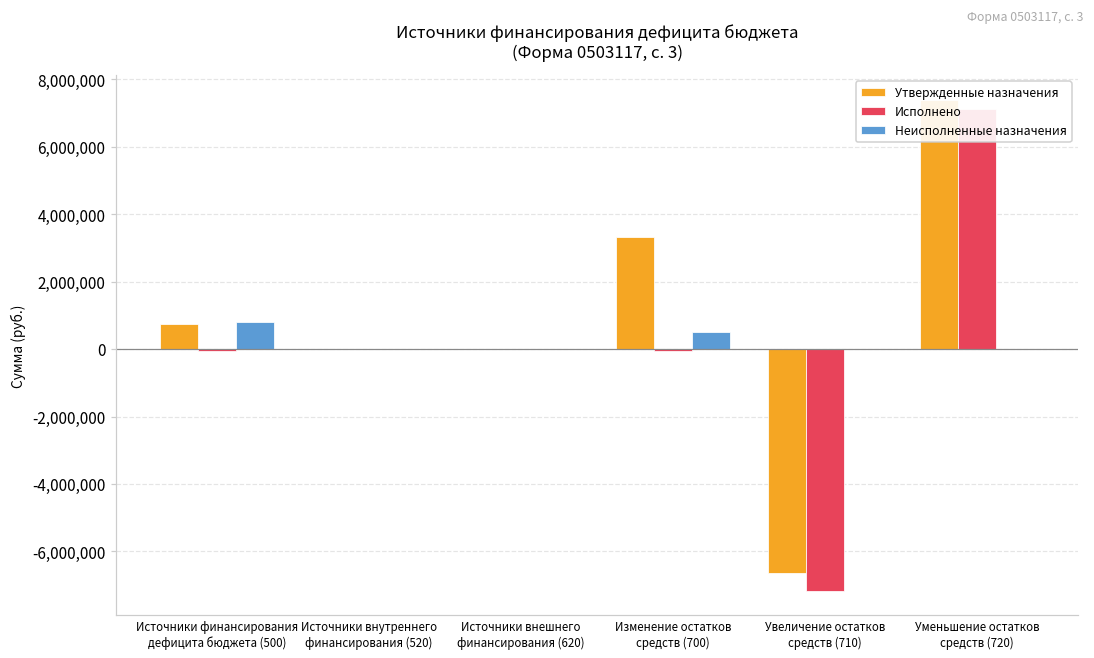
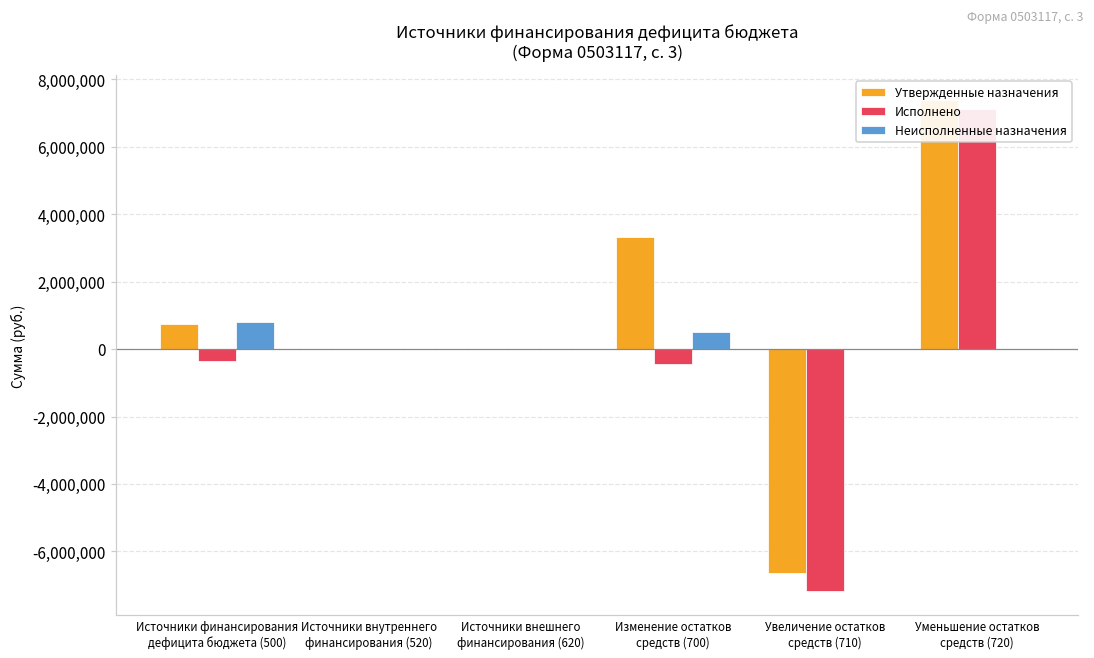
Исполнено, Источники финансирования дефицита бюджета (500): 0 -> -300,000
Исполнено, Изменение остатков средств (700): 0 -> -500,000
